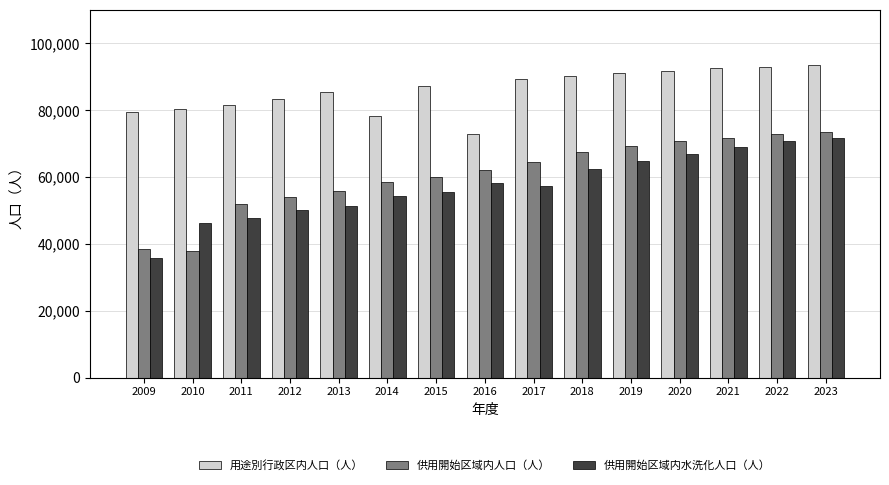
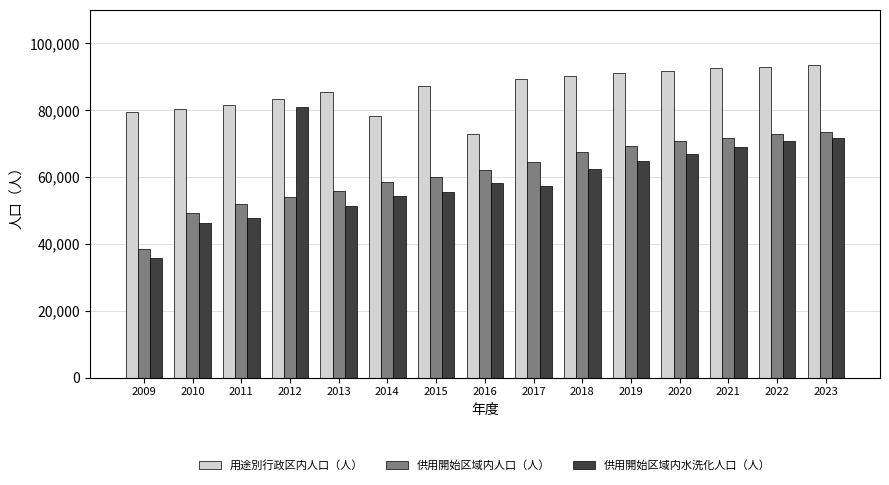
供用開始区域内人口（人）, 2010: 38,000 -> 49,000
供用開始区域内水洗化人口（人）, 2012: 50,000 -> 81,000
